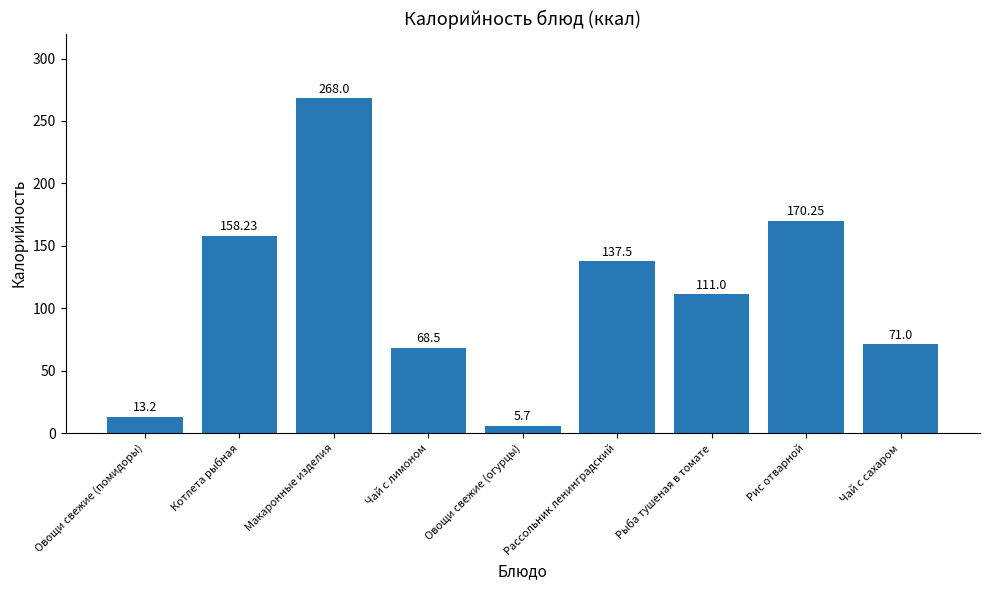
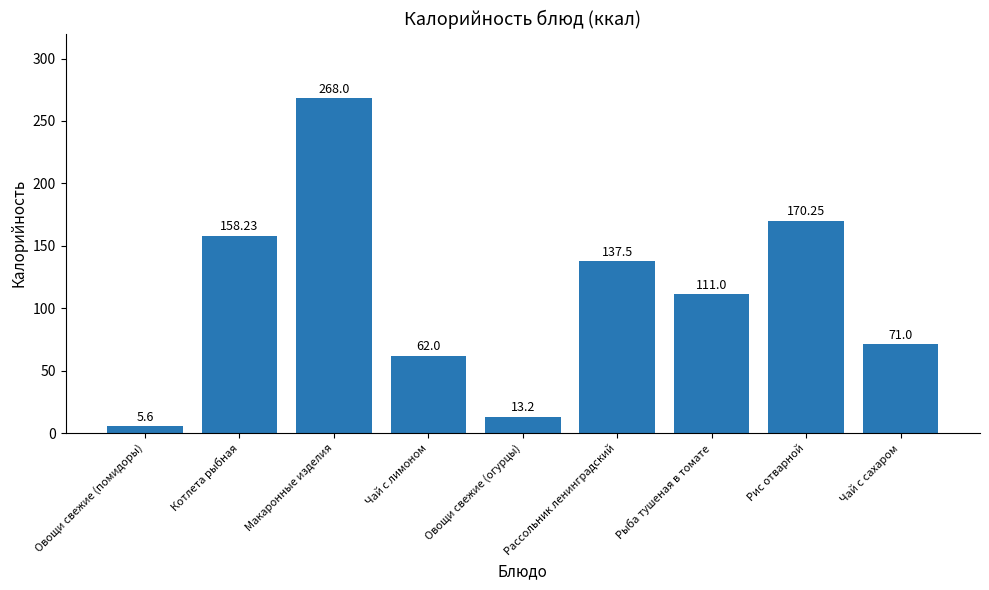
Овощи свежие (помидоры): 13.2 -> 5.6
Чай с лимоном: 68.5 -> 62.0
Овощи свежие (огурцы): 5.7 -> 13.2
